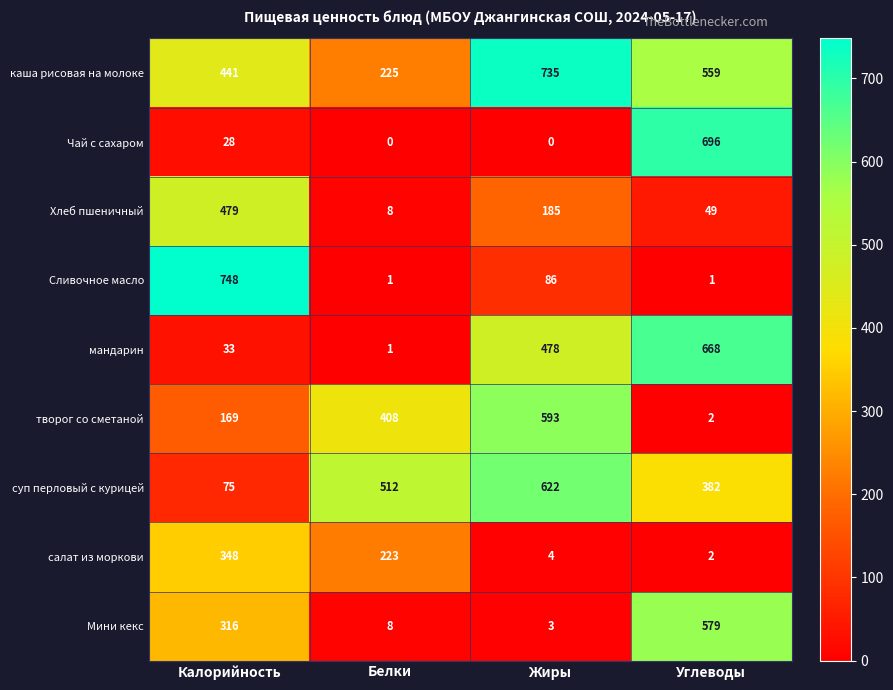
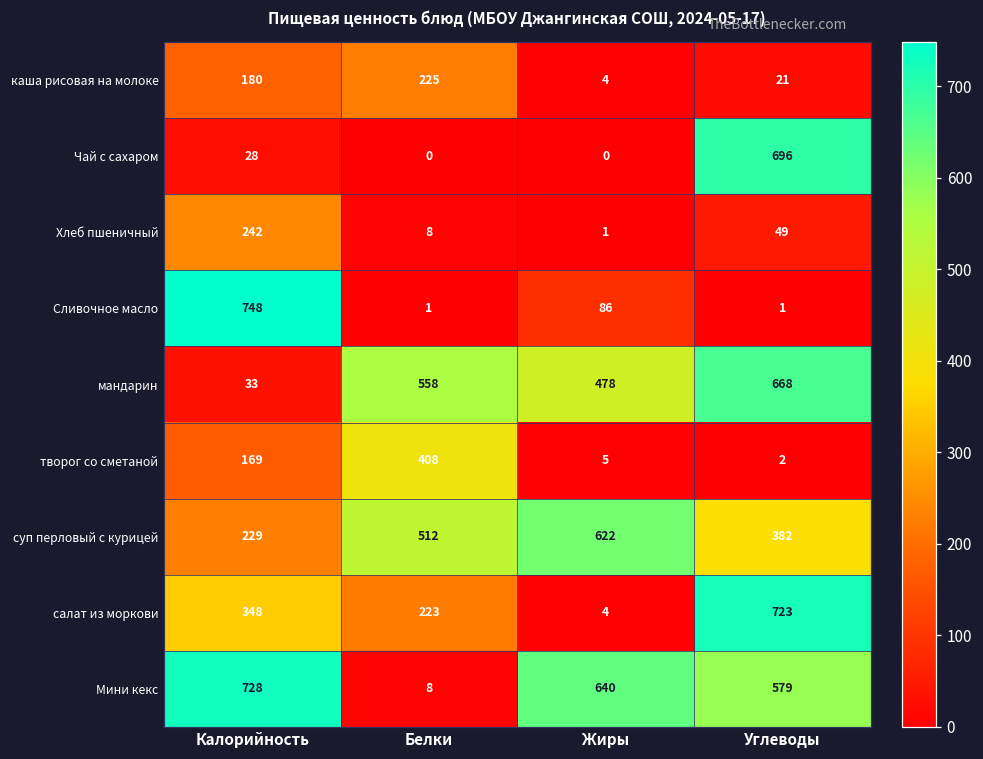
каша рисовая на молоке, Калорийность: 441 -> 180
каша рисовая на молоке, Жиры: 735 -> 4
каша рисовая на молоке, Углеводы: 559 -> 21
Хлеб пшеничный, Калорийность: 479 -> 242
Хлеб пшеничный, Жиры: 185 -> 1
мандарин, Белки: 1 -> 558
творог со сметаной, Жиры: 593 -> 5
суп перловый с курицей, Калорийность: 75 -> 229
салат из моркови, Углеводы: 2 -> 723
Мини кекс, Калорийность: 316 -> 728
Мини кекс, Жиры: 3 -> 640
